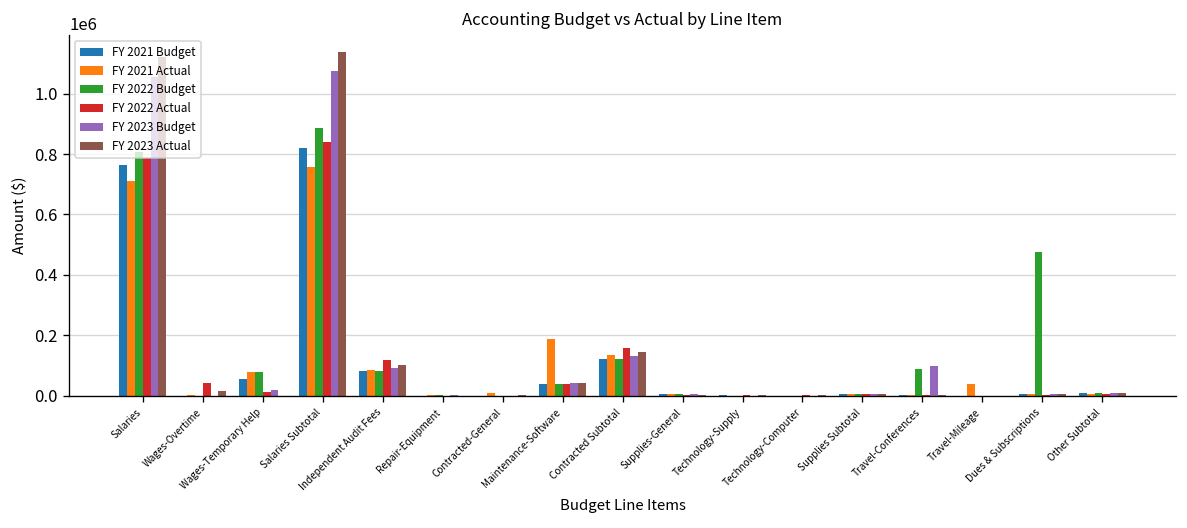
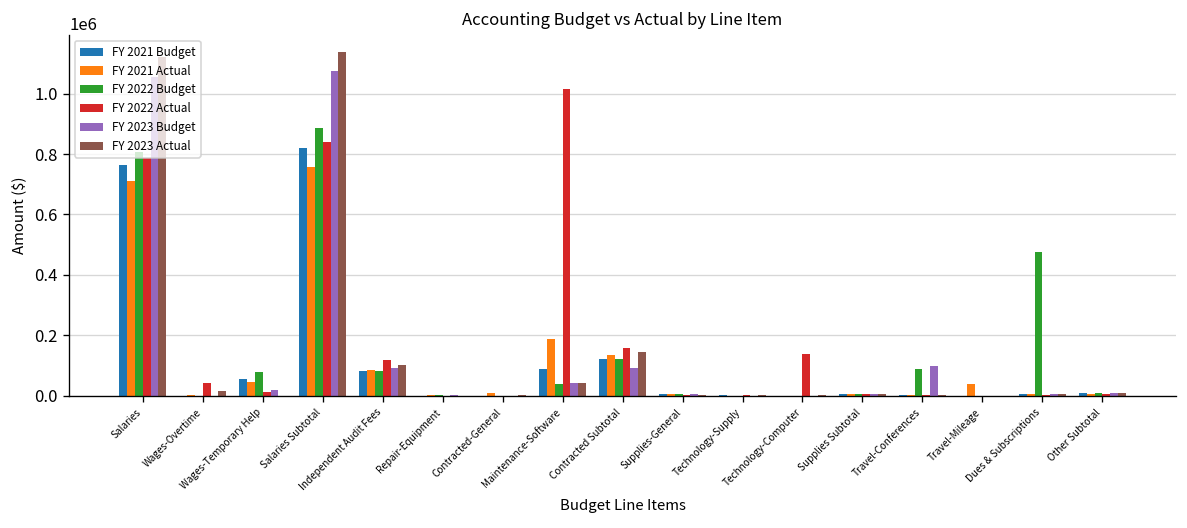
FY 2021 Actual, Wages-Temporary Help: 80000 -> 40000
FY 2021 Budget, Maintenance-Software: 40000 -> 90000
FY 2022 Actual, Maintenance-Software: 40000 -> 1020000
FY 2023 Budget, Contracted Subtotal: 130000 -> 90000
FY 2022 Actual, Technology-Computer: 0 -> 140000
